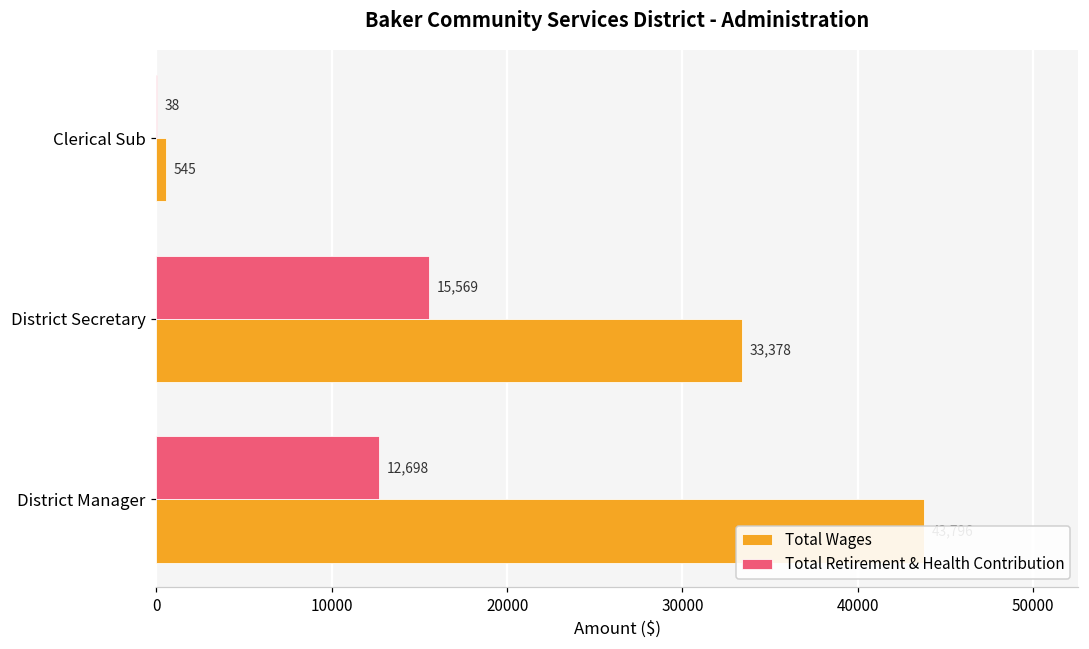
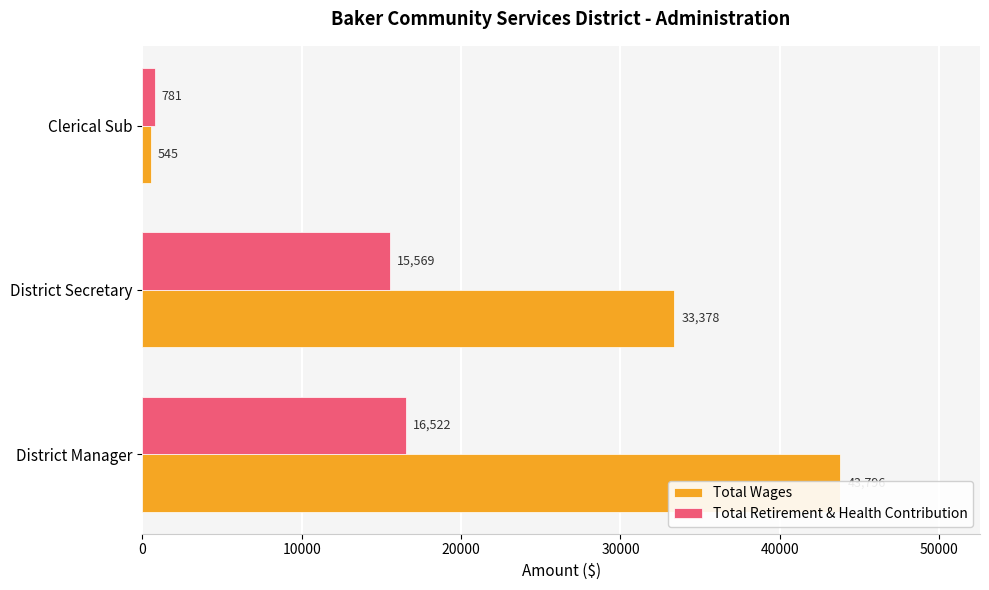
Total Retirement & Health Contribution, Clerical Sub: 38 -> 781
Total Retirement & Health Contribution, District Manager: 12,698 -> 16,522
